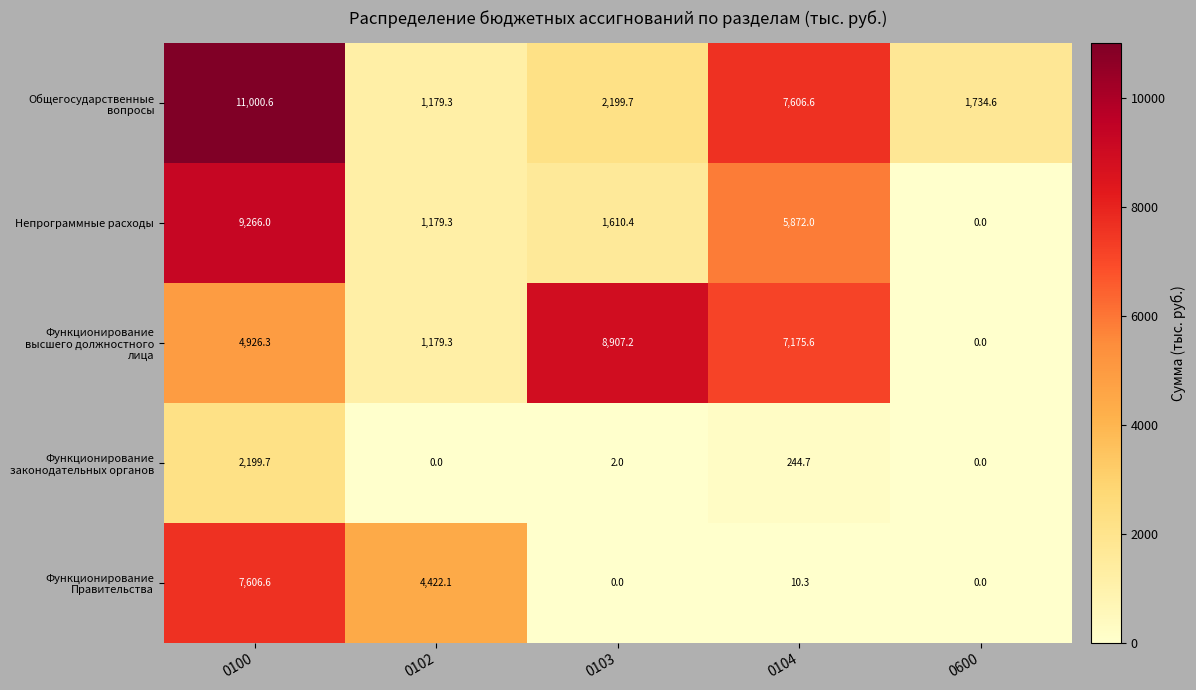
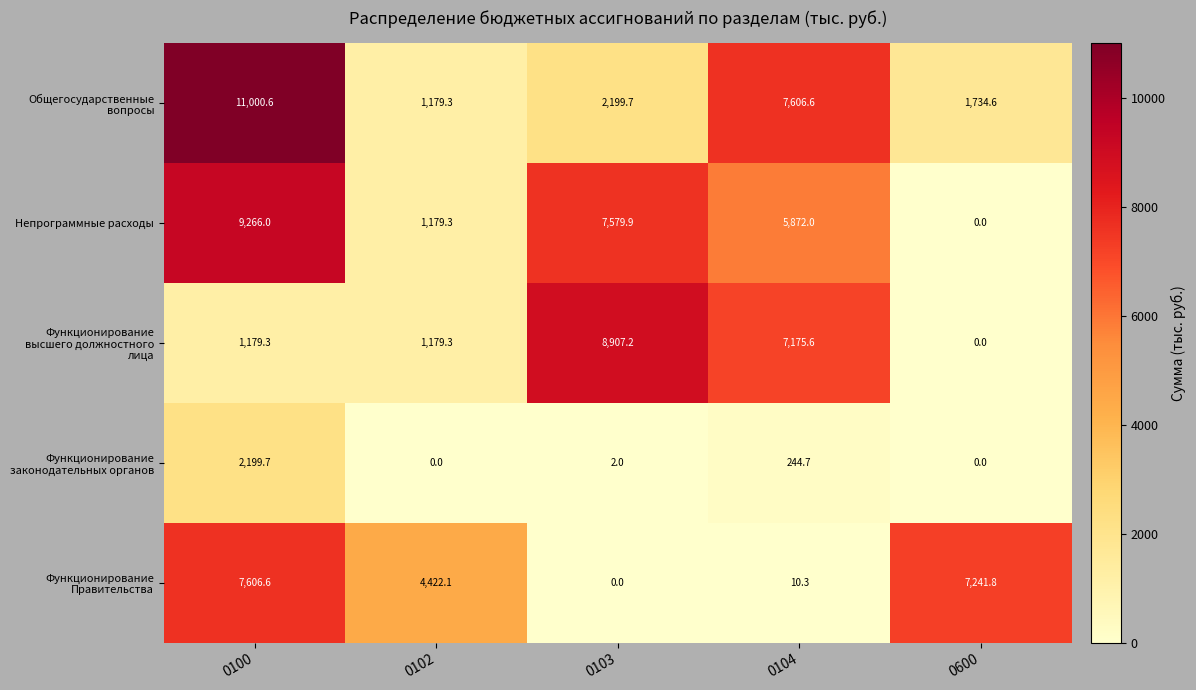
Непрограммные расходы, 0103: 1,610.4 -> 7,579.9
Функционирование высшего должностного лица, 0100: 4,926.3 -> 1,179.3
Функционирование Правительства, 0600: 0.0 -> 7,241.8
